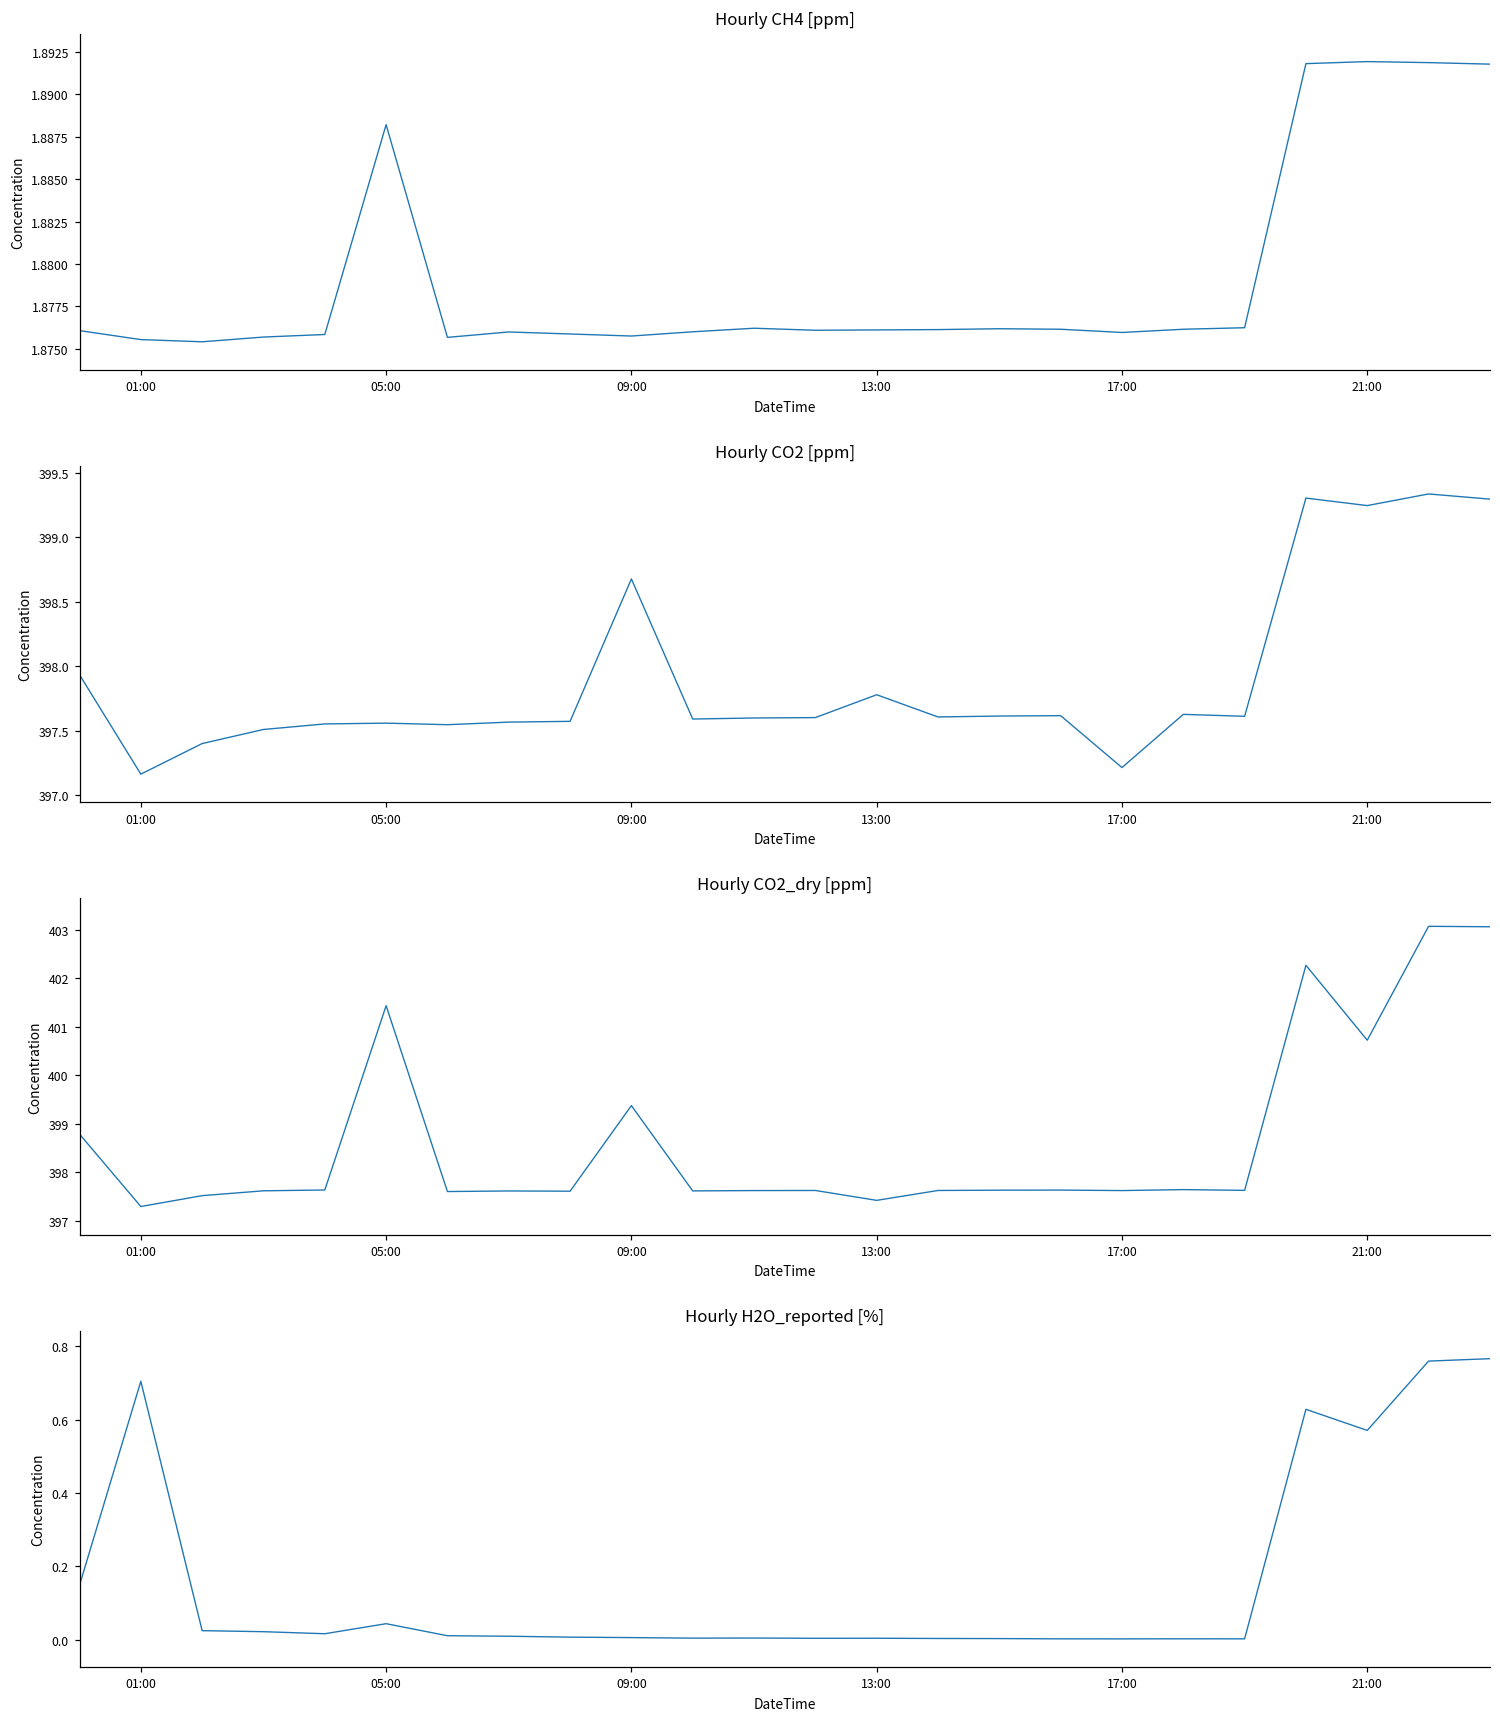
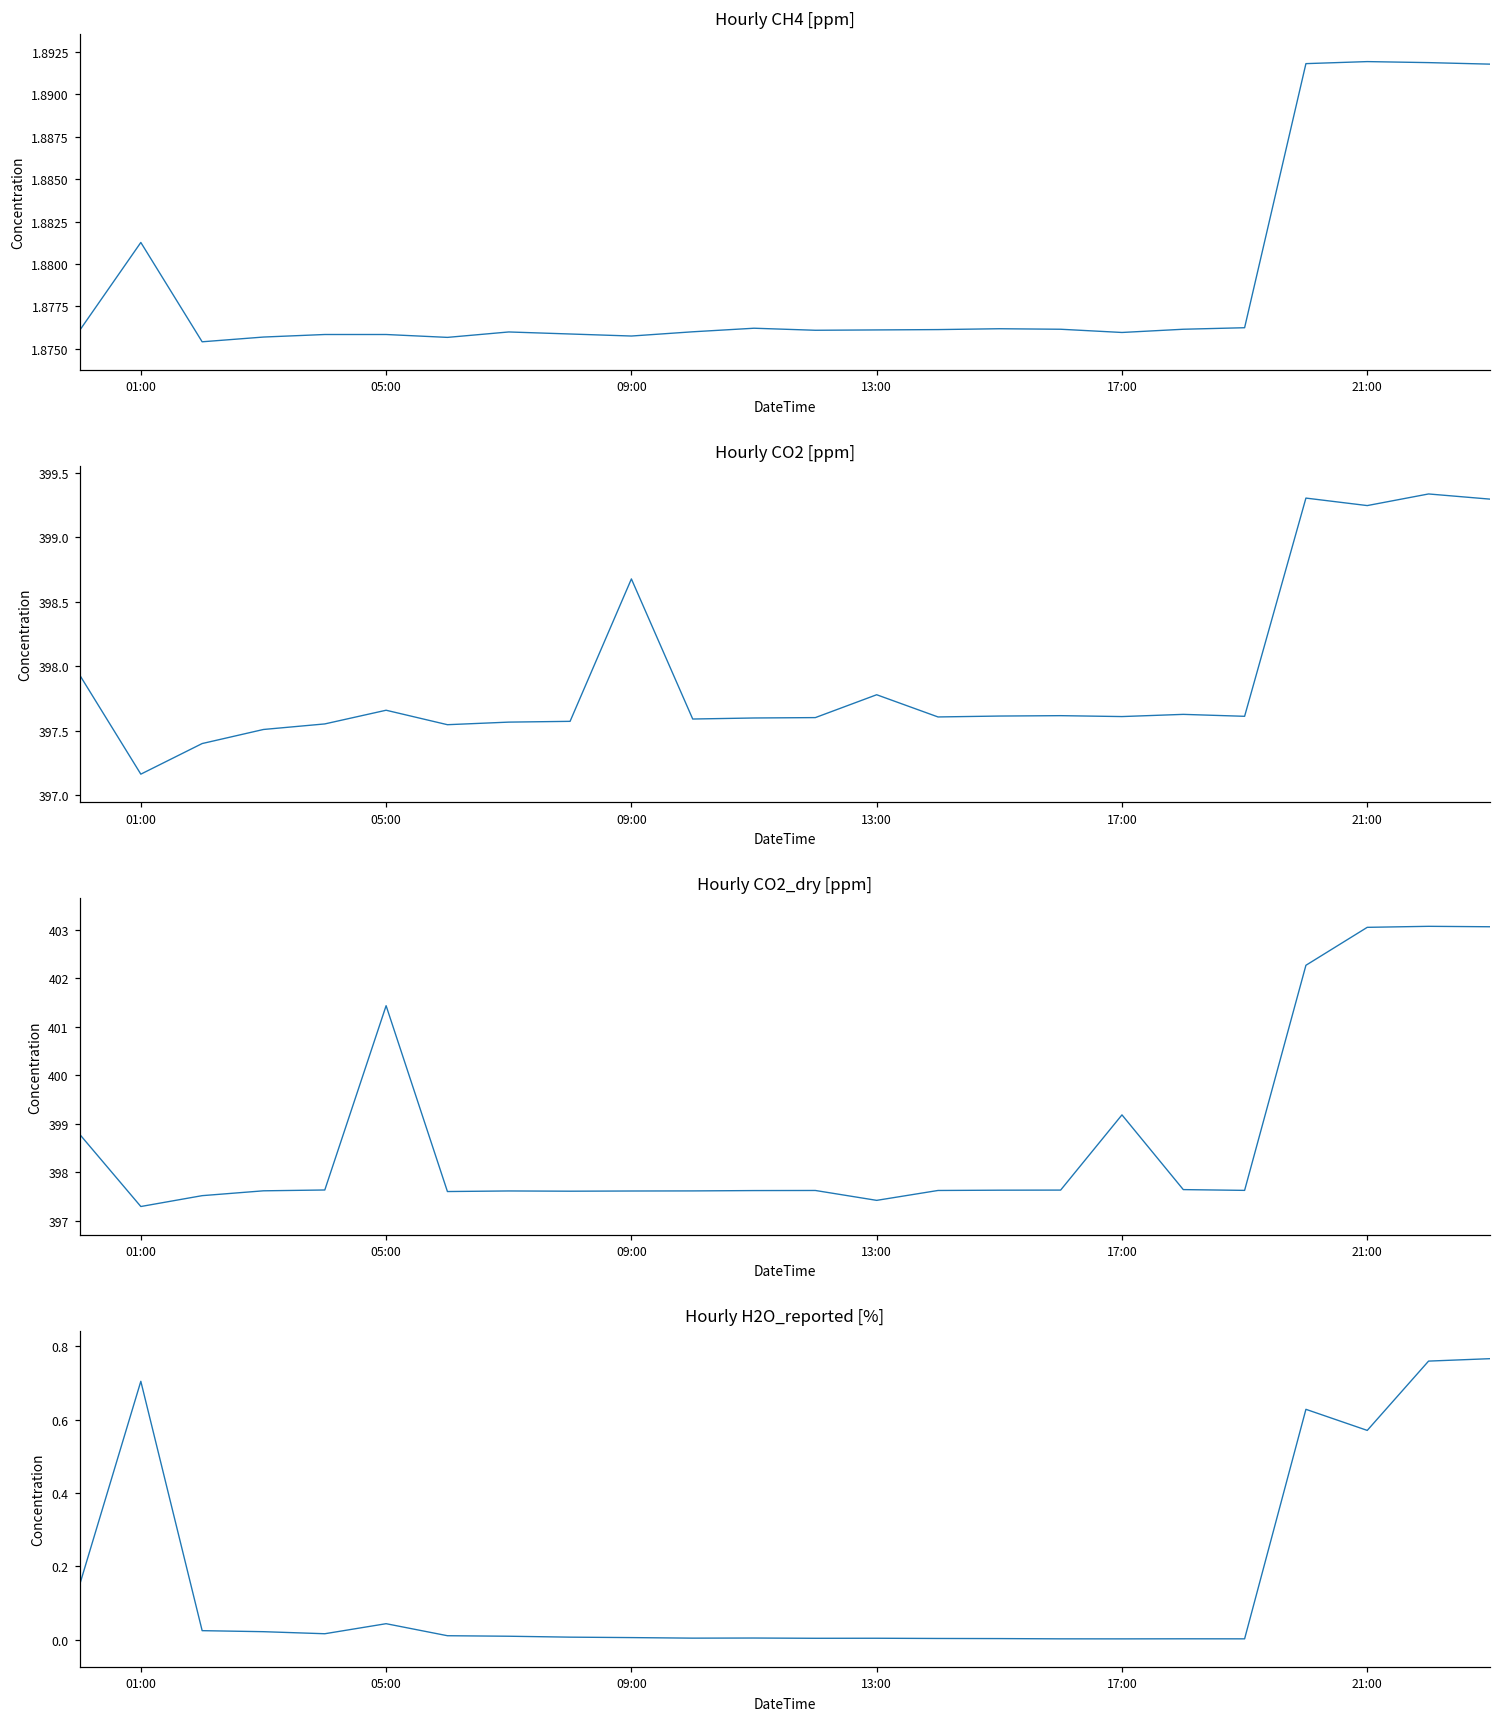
Hourly CH4 [ppm], 01:00: 1.8755 -> 1.8813
Hourly CH4 [ppm], 05:00: 1.8882 -> 1.8758
Hourly CO2 [ppm], 05:00: 397.56 -> 397.66
Hourly CO2 [ppm], 17:00: 397.22 -> 397.61
Hourly CO2_dry [ppm], 09:00: 399.4 -> 397.6
Hourly CO2_dry [ppm], 17:00: 397.6 -> 399.2
Hourly CO2_dry [ppm], 21:00: 400.7 -> 403.1
